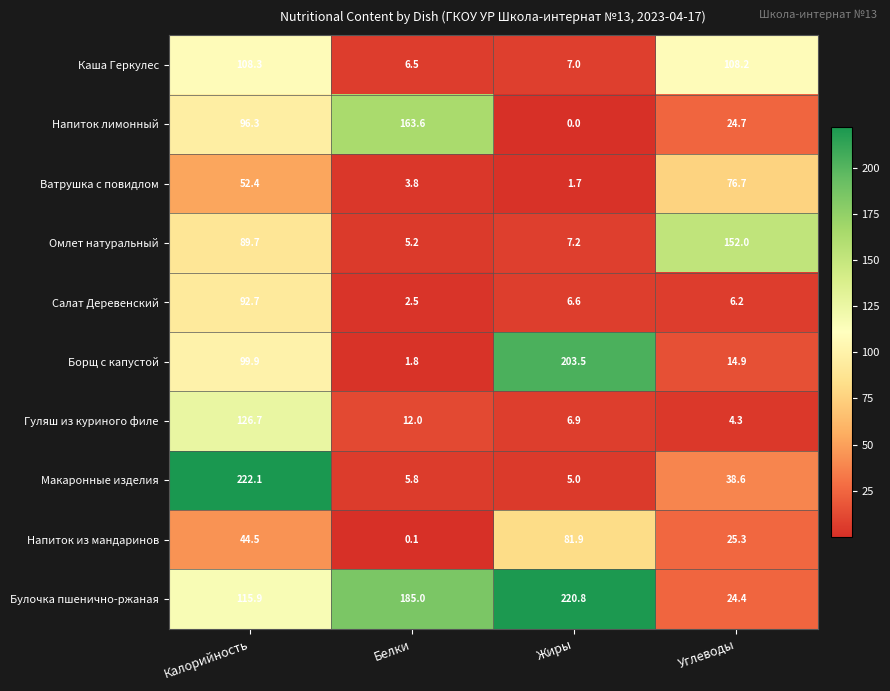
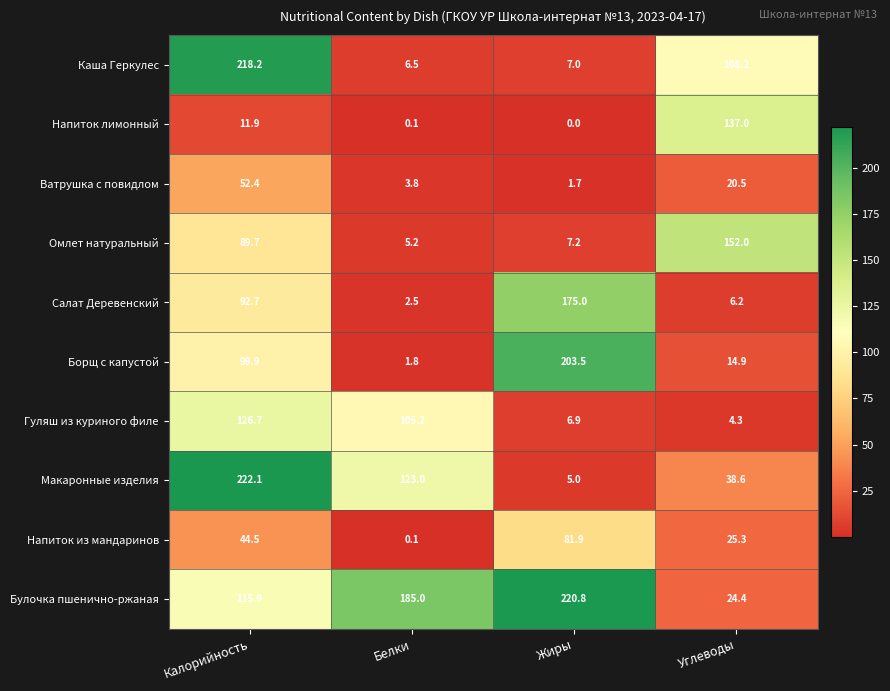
Каша Геркулес, Калорийность: 108.3 -> 218.2
Напиток лимонный, Калорийность: 96.3 -> 11.9
Напиток лимонный, Белки: 163.6 -> 0.1
Напиток лимонный, Углеводы: 24.7 -> 137.0
Ватрушка с повидлом, Углеводы: 76.7 -> 20.5
Салат Деревенский, Жиры: 6.6 -> 175.0
Гуляш из куриного филе, Белки: 12.0 -> 105.2
Макаронные изделия, Белки: 5.8 -> 123.0
